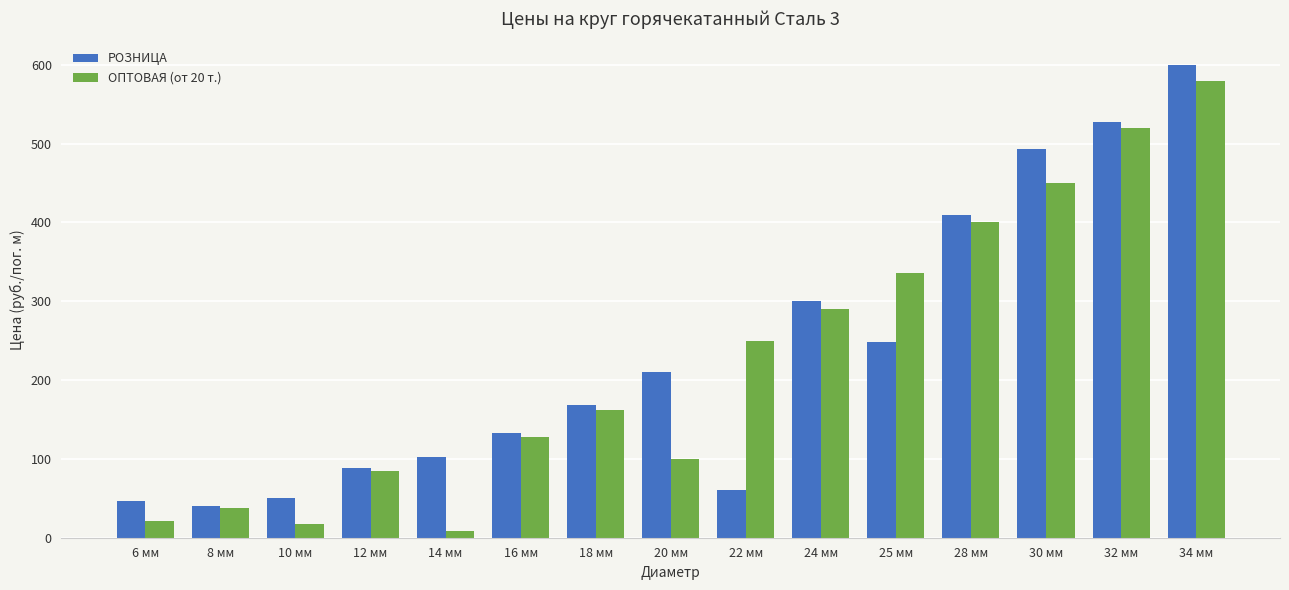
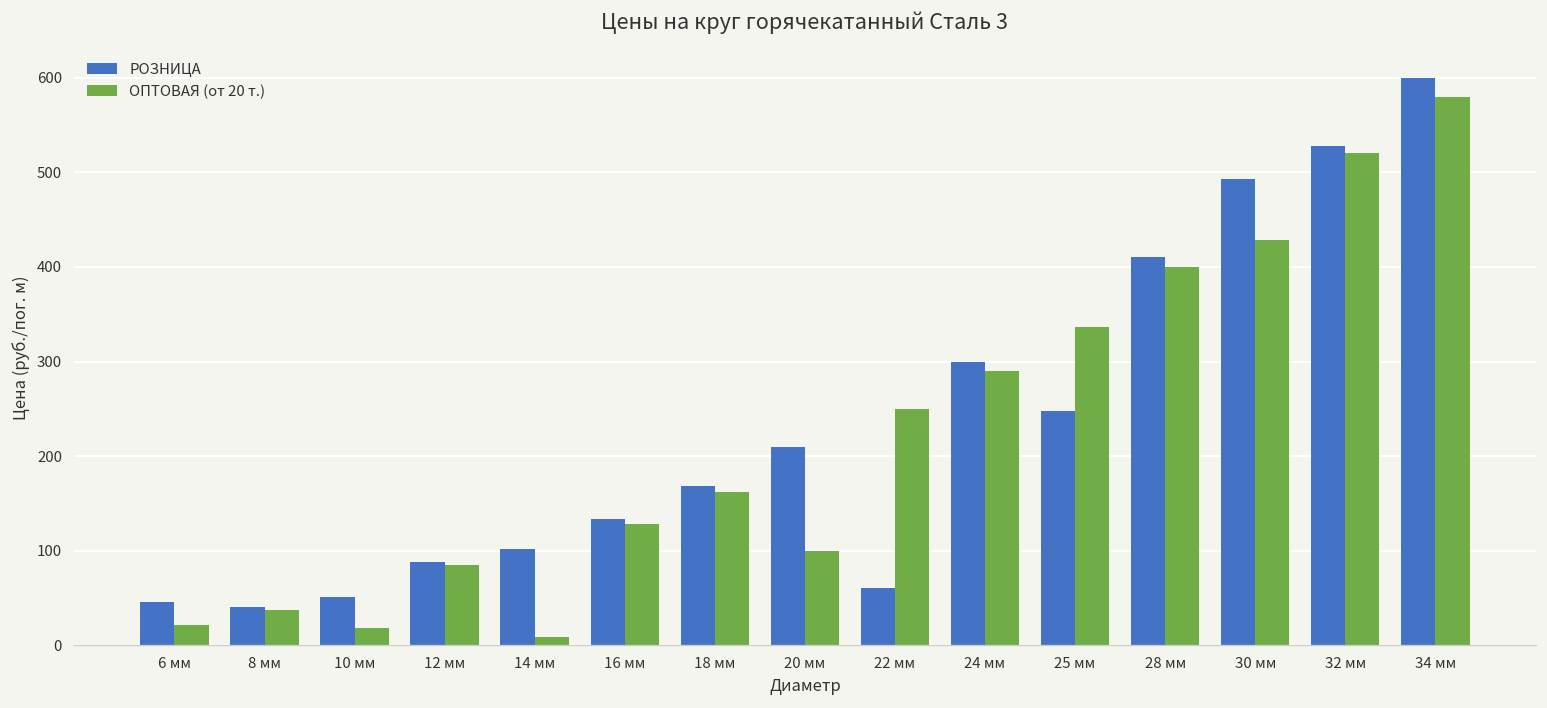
ОПТОВАЯ (от 20 т.), 30 мм: 450 -> 430
